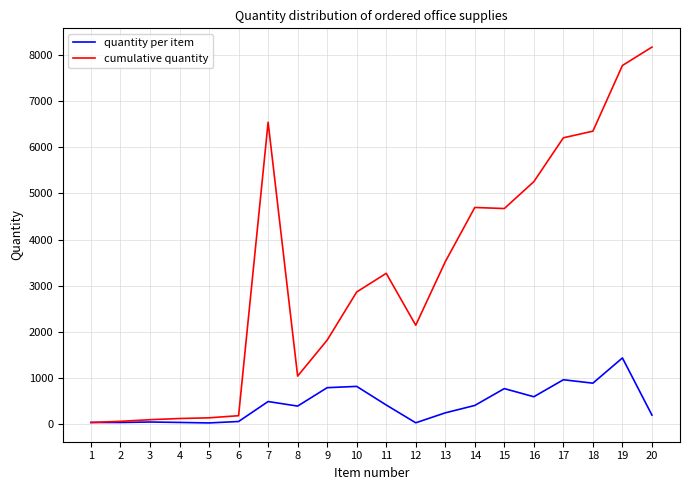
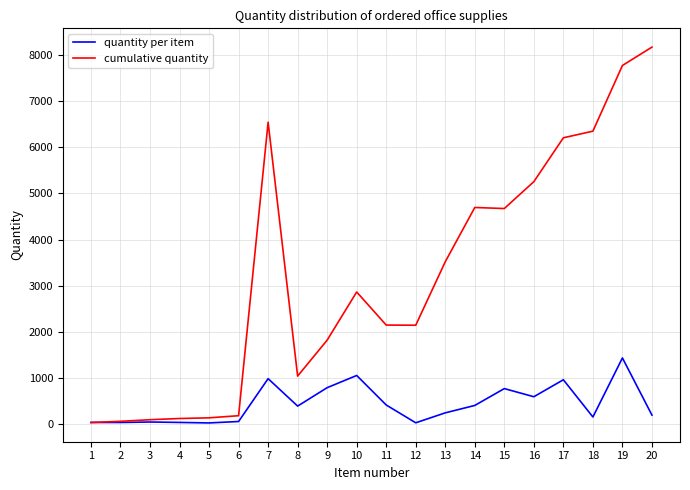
quantity per item, 7: 500 -> 1000
quantity per item, 10: 800 -> 1000
cumulative quantity, 11: 3300 -> 2100
quantity per item, 18: 900 -> 100
